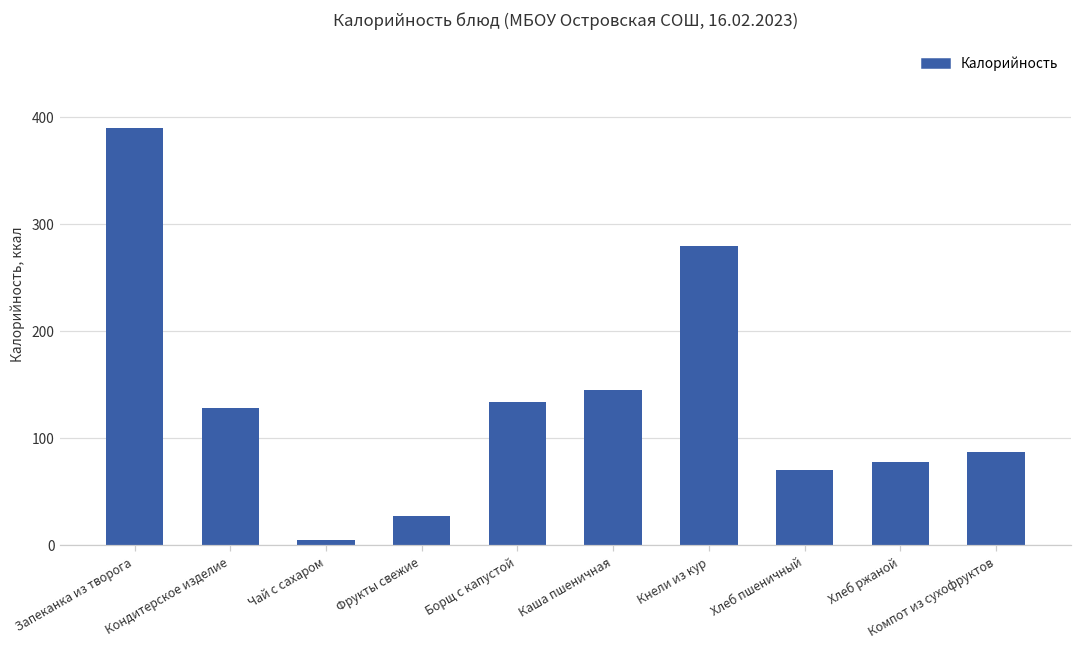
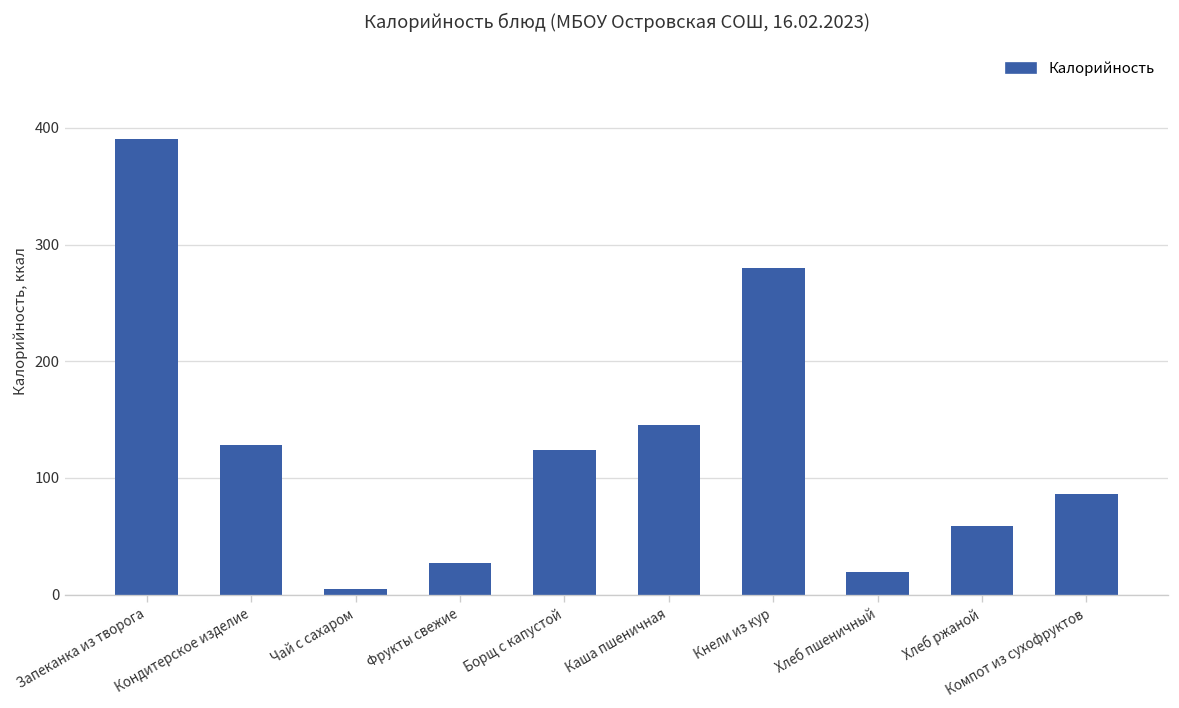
Борщ с капустой: 130 -> 120
Хлеб пшеничный: 70 -> 20
Хлеб ржаной: 80 -> 60
